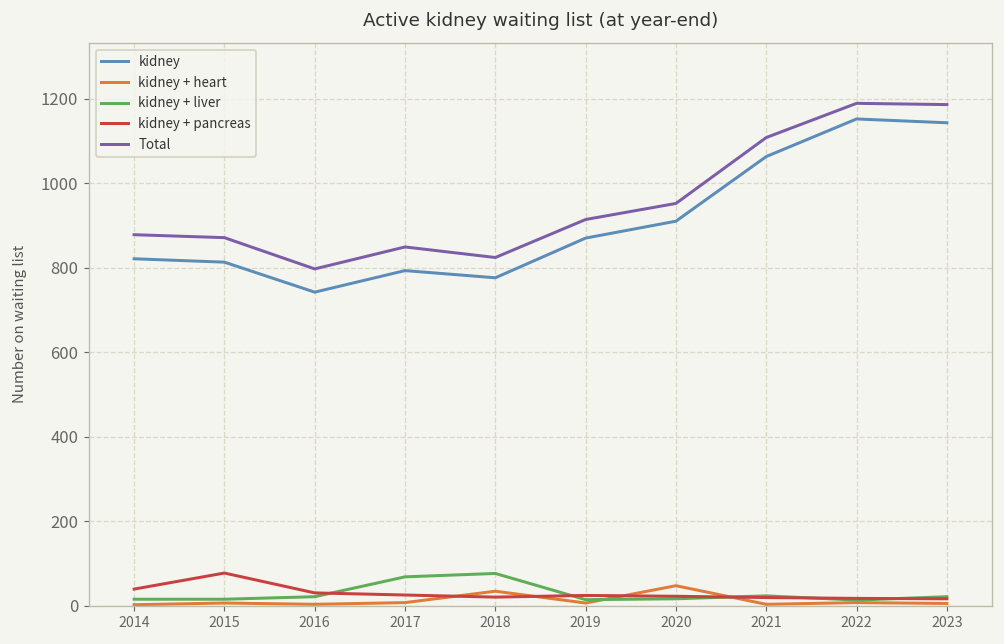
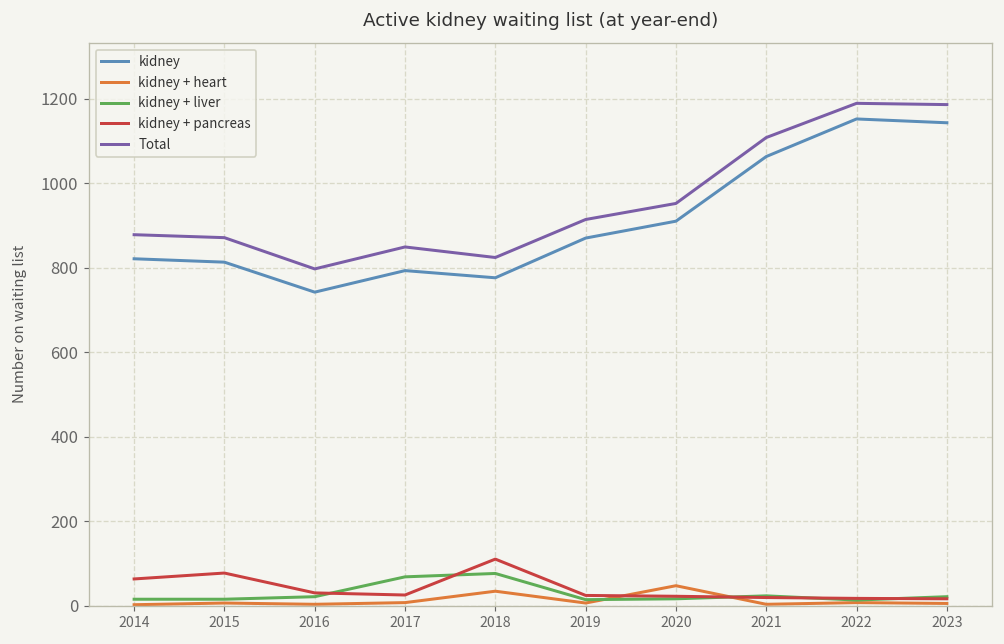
kidney + pancreas, 2014: 40 -> 60
kidney + pancreas, 2018: 20 -> 110
